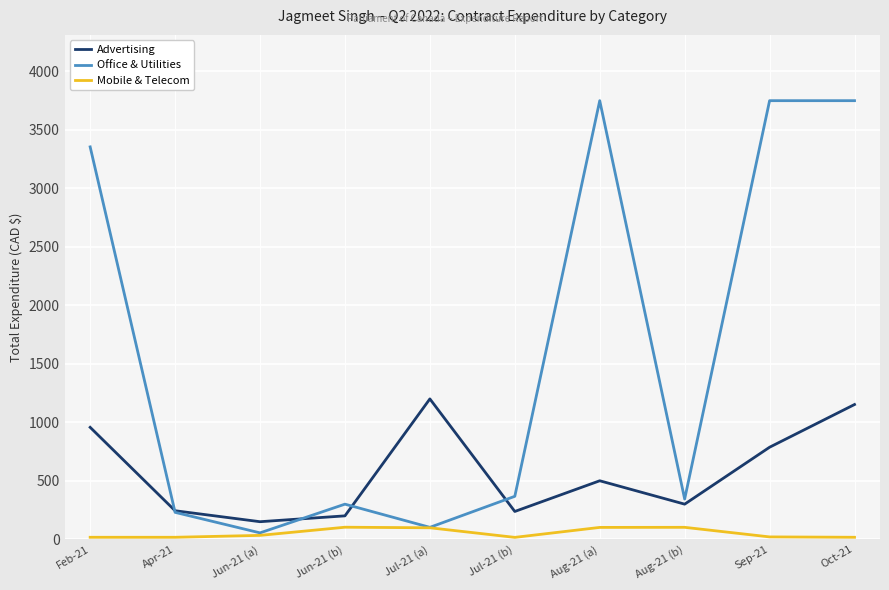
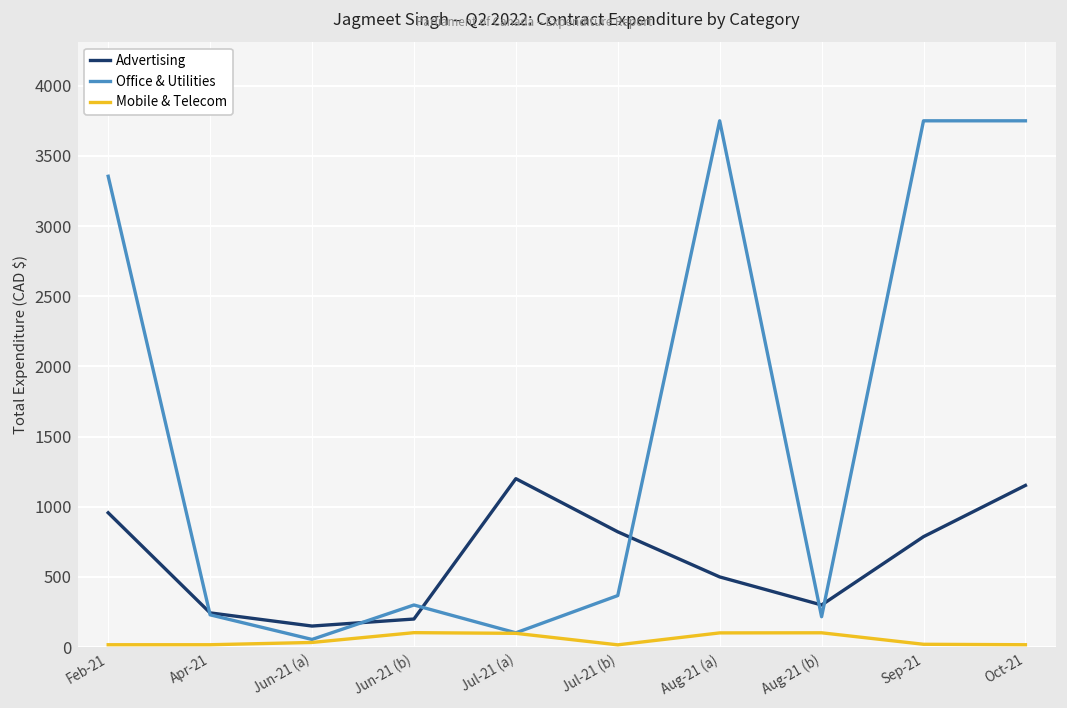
Advertising, Jul-21 (b): 240 -> 820
Office & Utilities, Aug-21 (b): 340 -> 220
